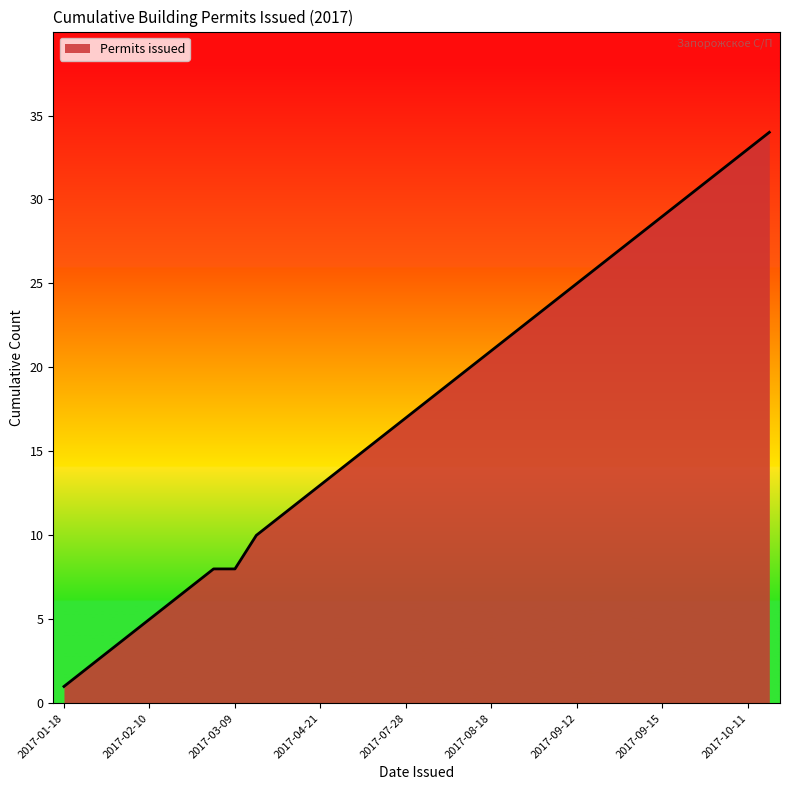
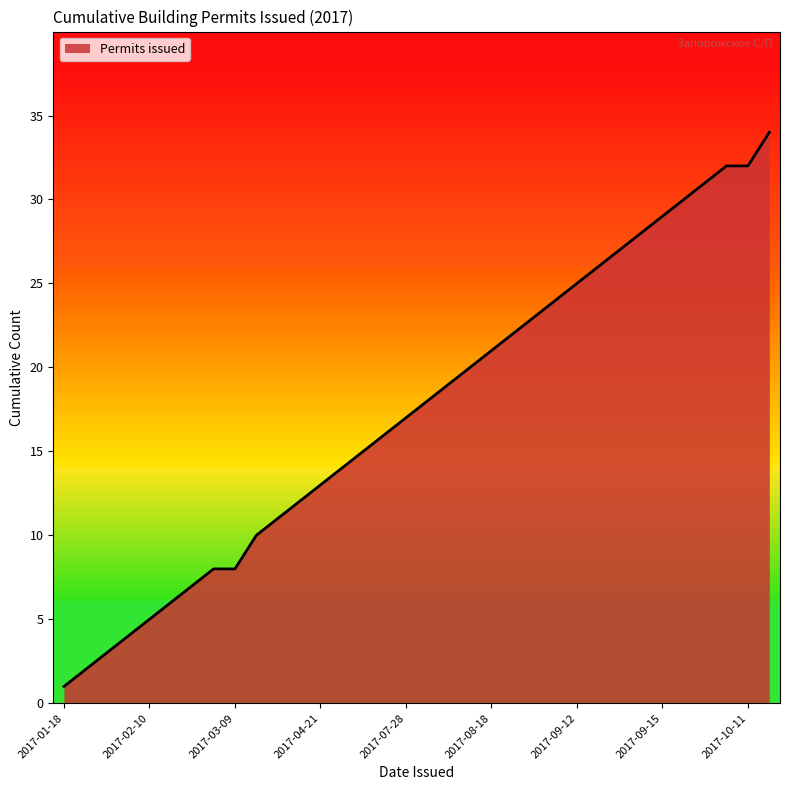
2017-10-11: 33 -> 32
